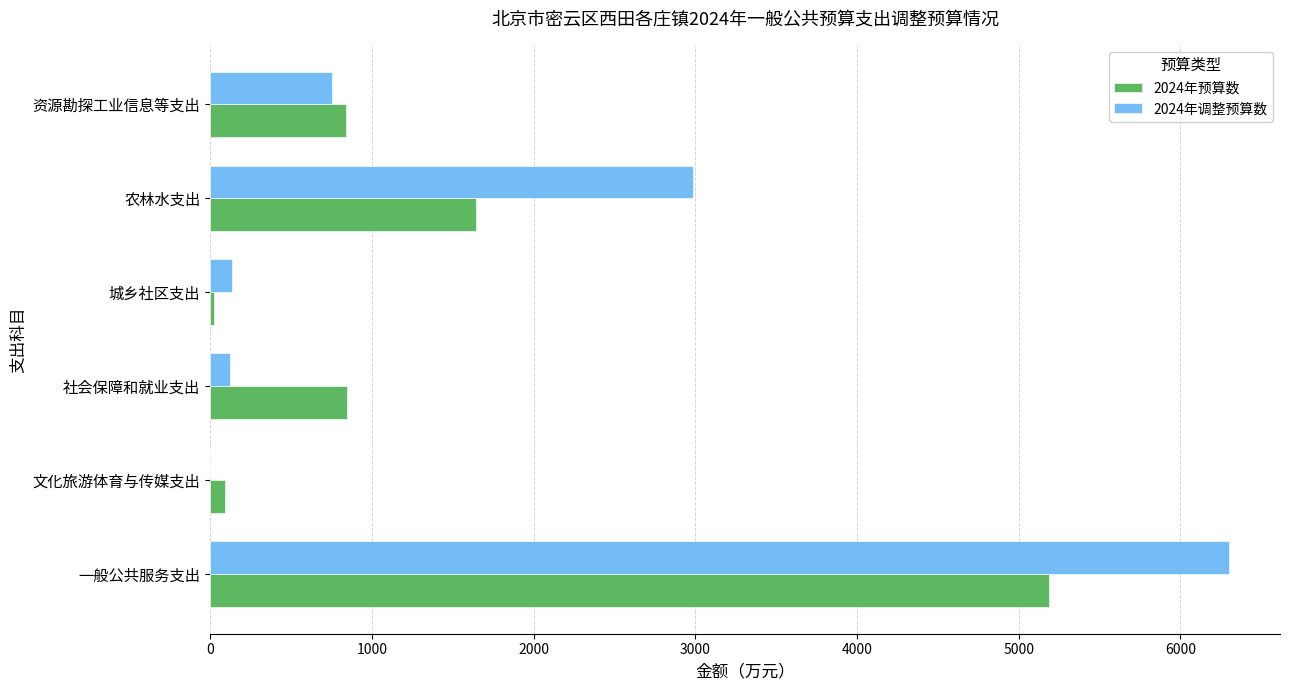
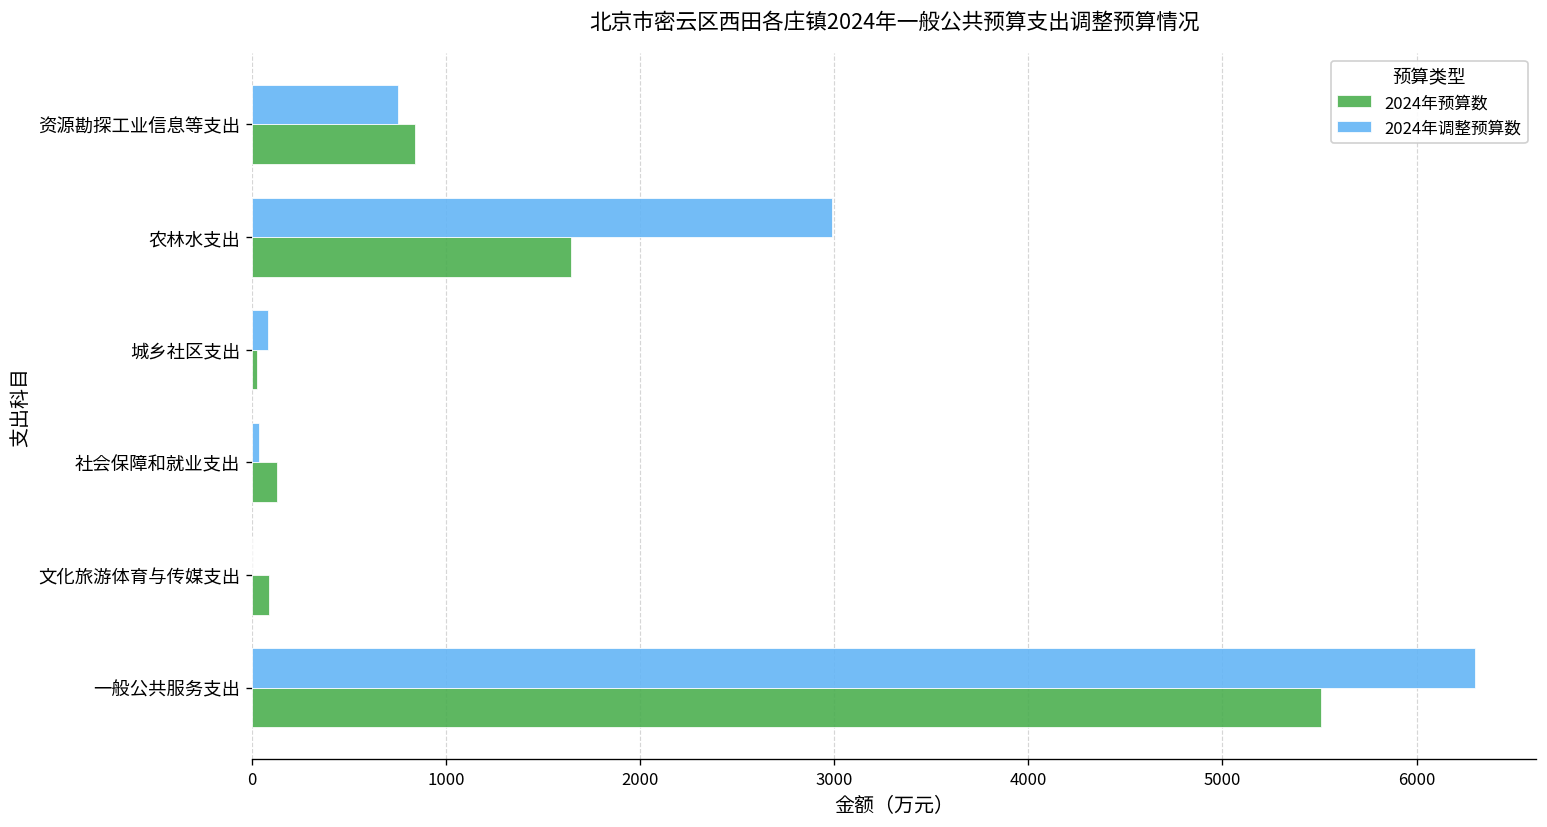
2024年调整预算数, 城乡社区支出: 140 -> 80
2024年调整预算数, 社会保障和就业支出: 130 -> 40
2024年预算数, 社会保障和就业支出: 840 -> 130
2024年预算数, 一般公共服务支出: 5190 -> 5510
